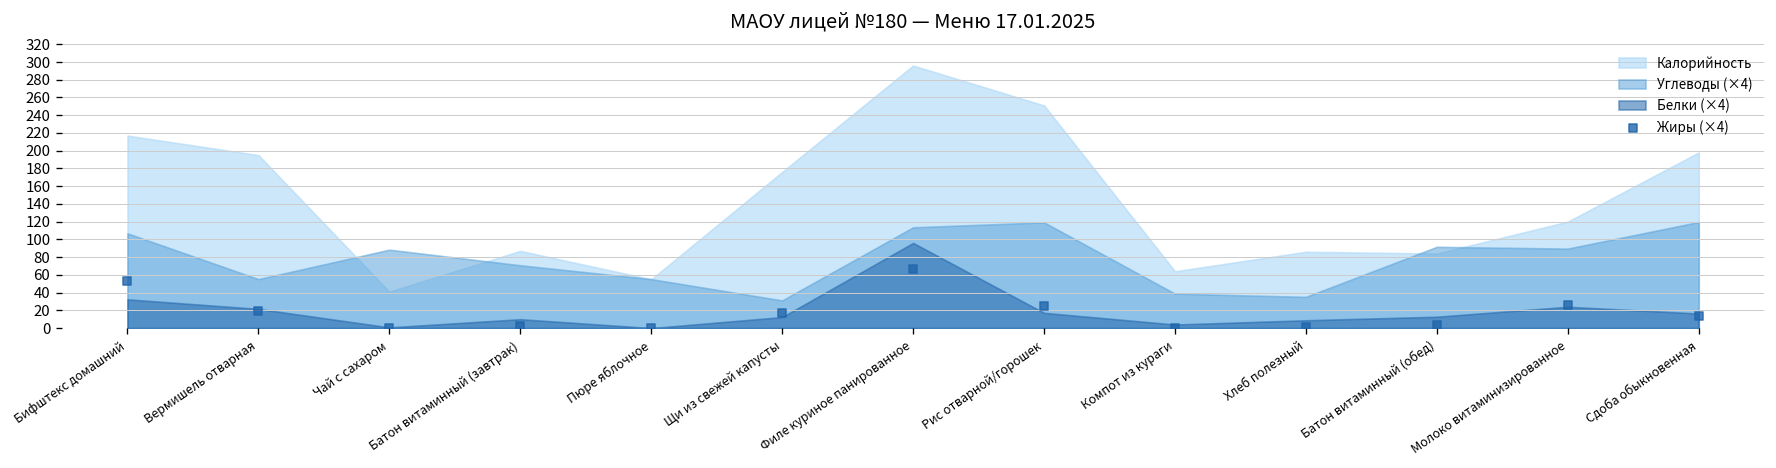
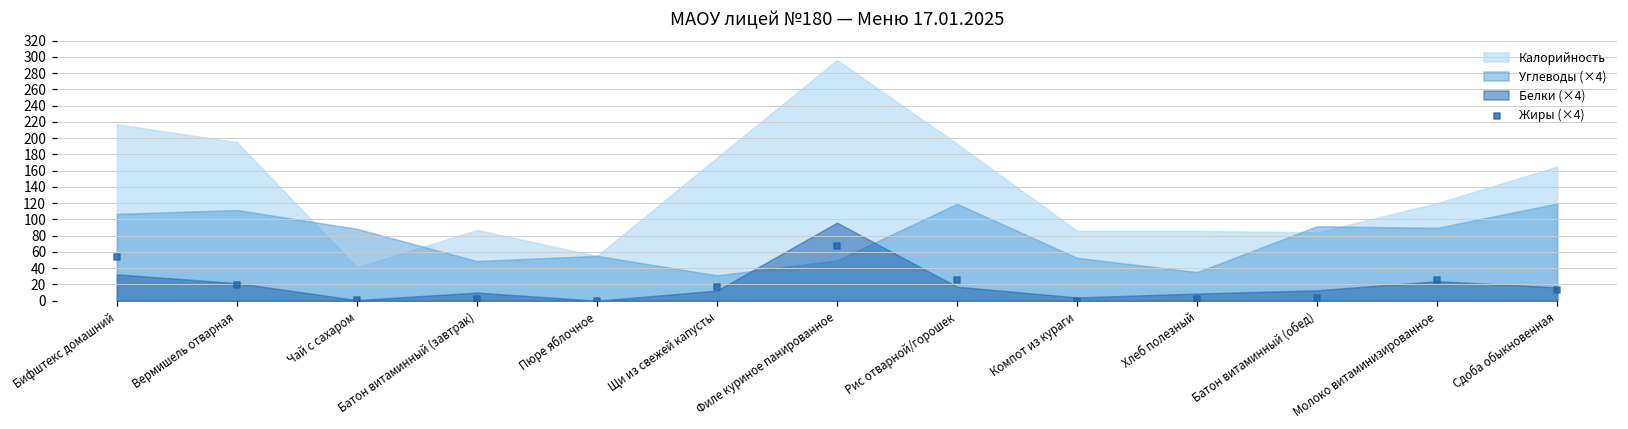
Углеводы (×4), Вермишель отварная: 60 -> 110
Углеводы (×4), Батон витаминный (завтрак): 70 -> 50
Углеводы (×4), Филе куриное панированное: 110 -> 50
Калорийность, Рис отварной/горошек: 250 -> 190
Калорийность, Компот из кураги: 60 -> 90
Углеводы (×4), Компот из кураги: 40 -> 50
Калорийность, Сдоба обыкновенная: 200 -> 170
